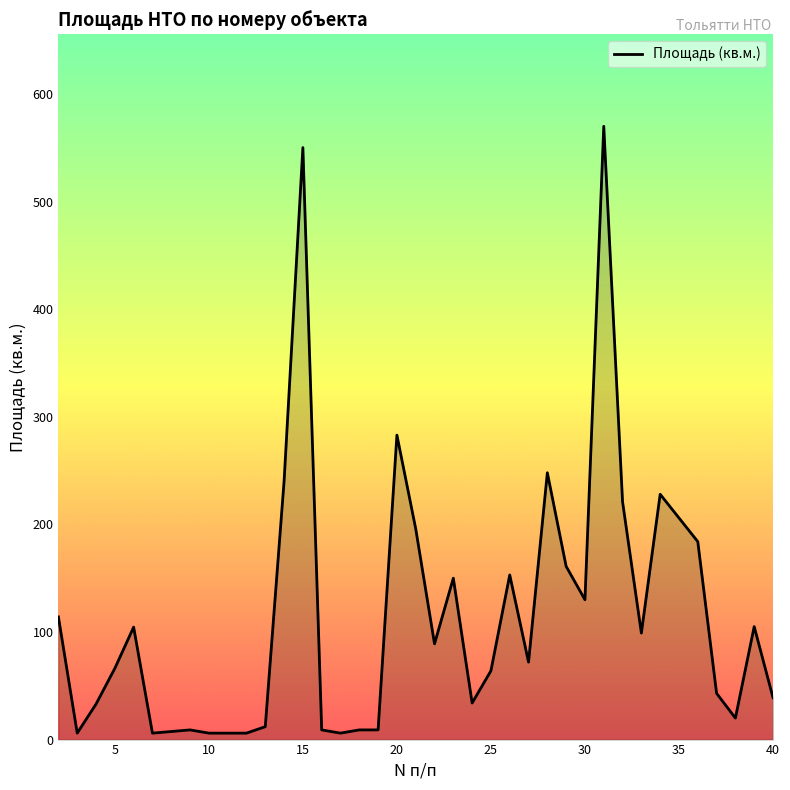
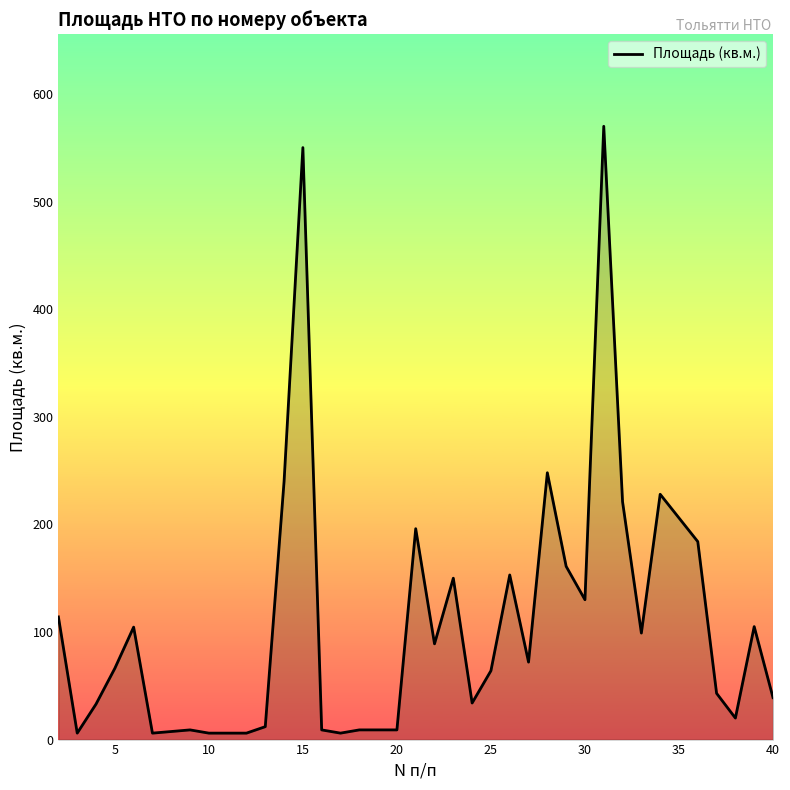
20: 283 -> 9
